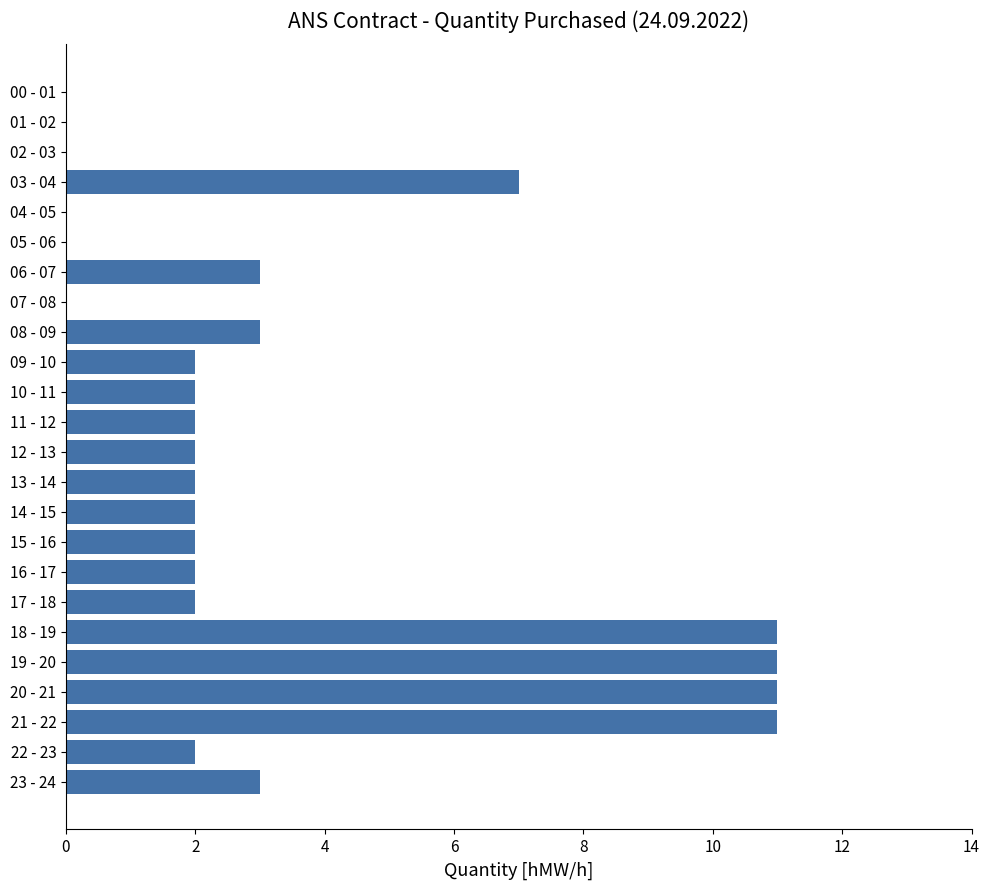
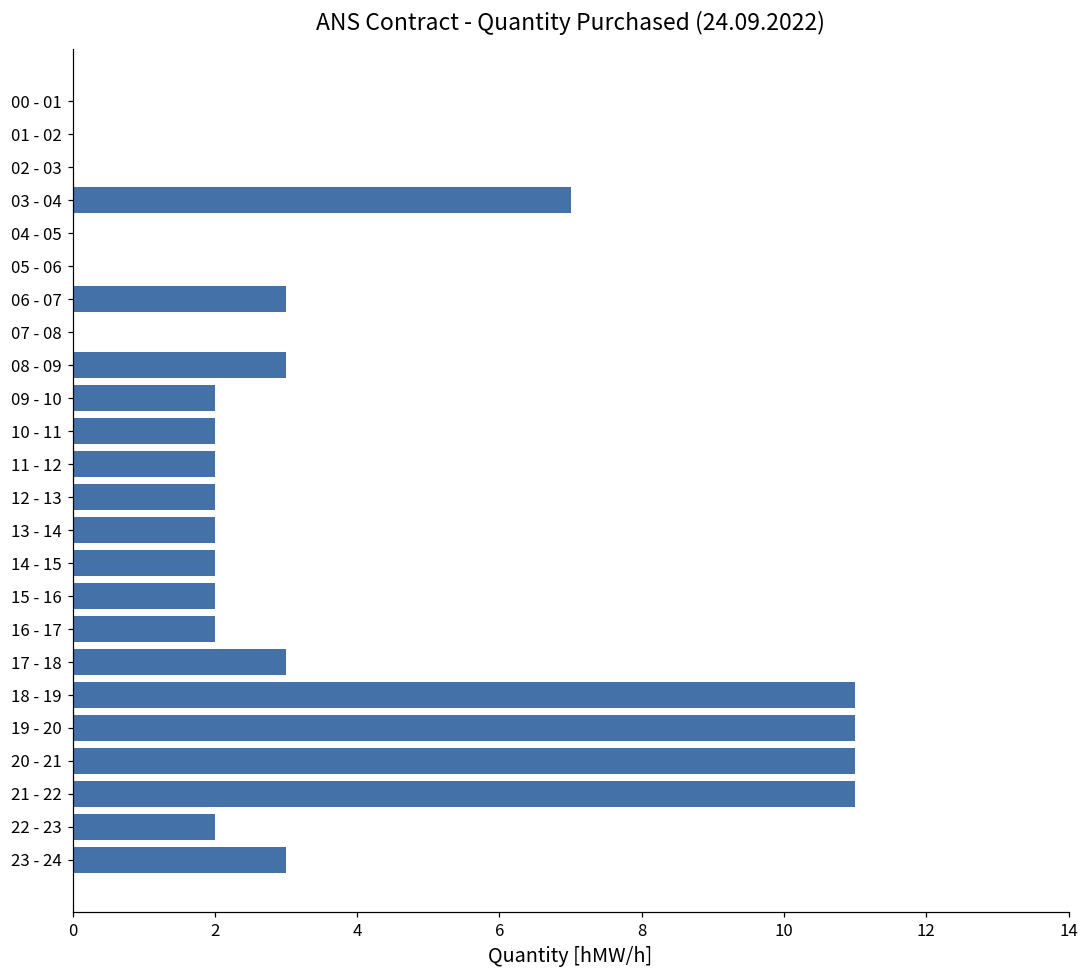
17 - 18: 2 -> 3
